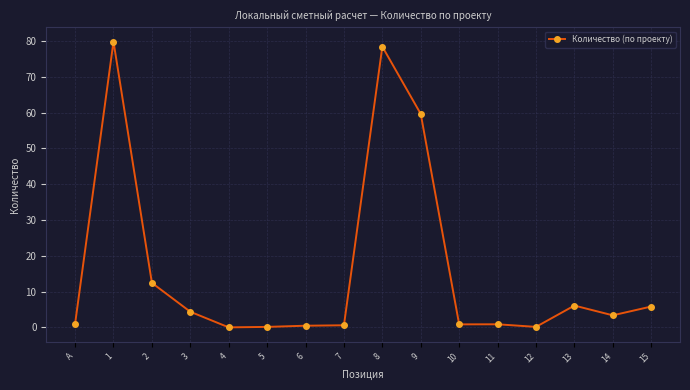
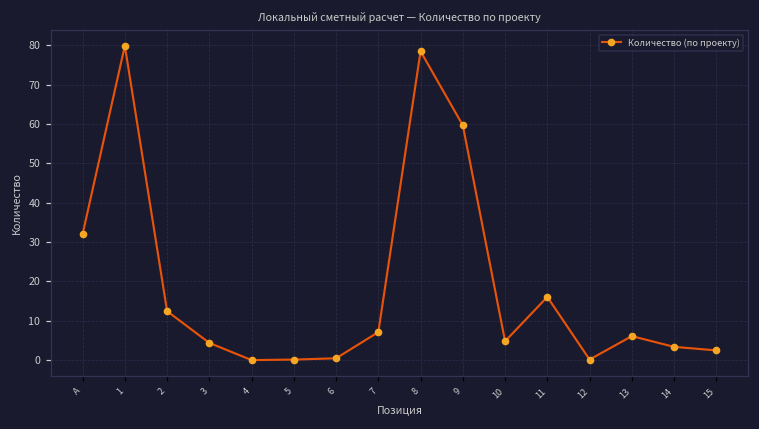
А: 1 -> 32
7: 1 -> 7
10: 1 -> 5
11: 1 -> 16
15: 6 -> 2
